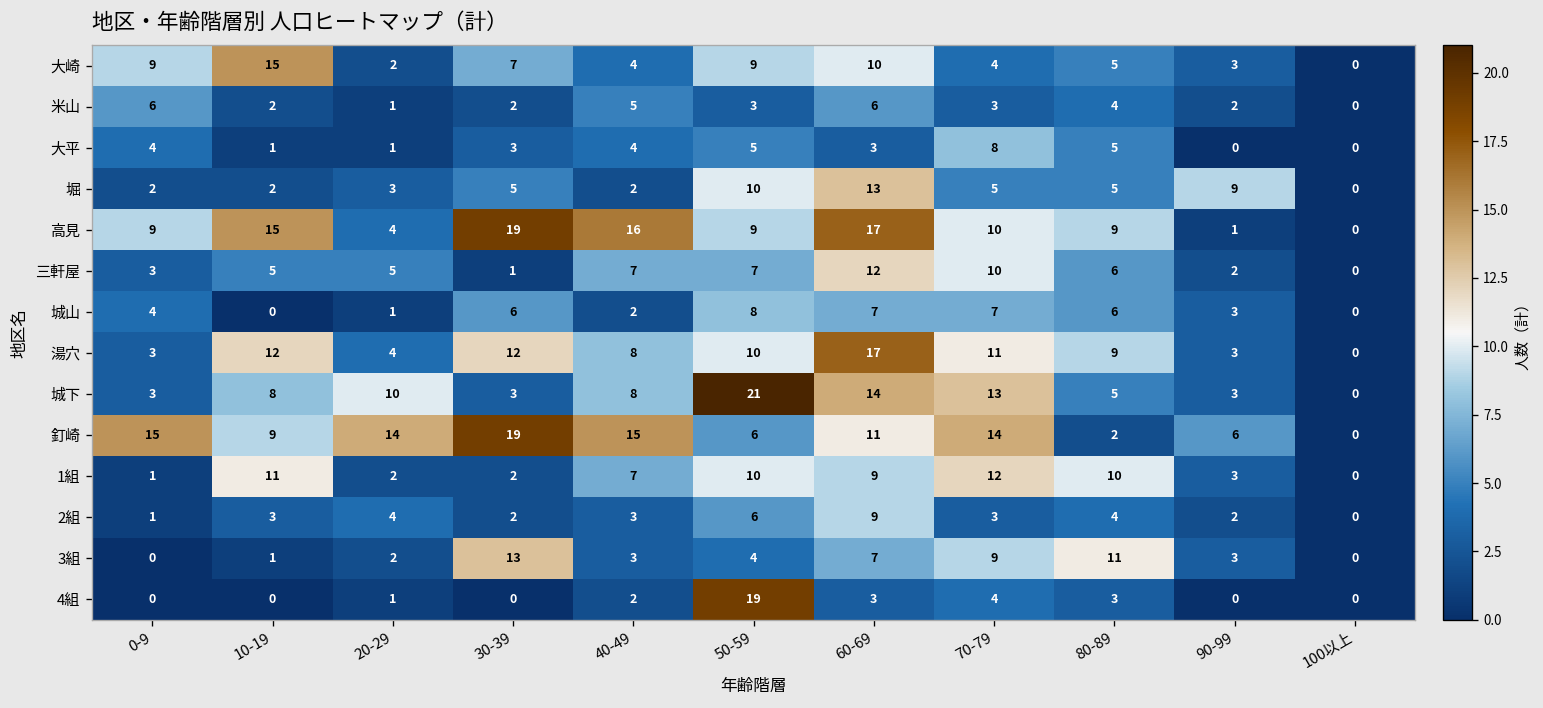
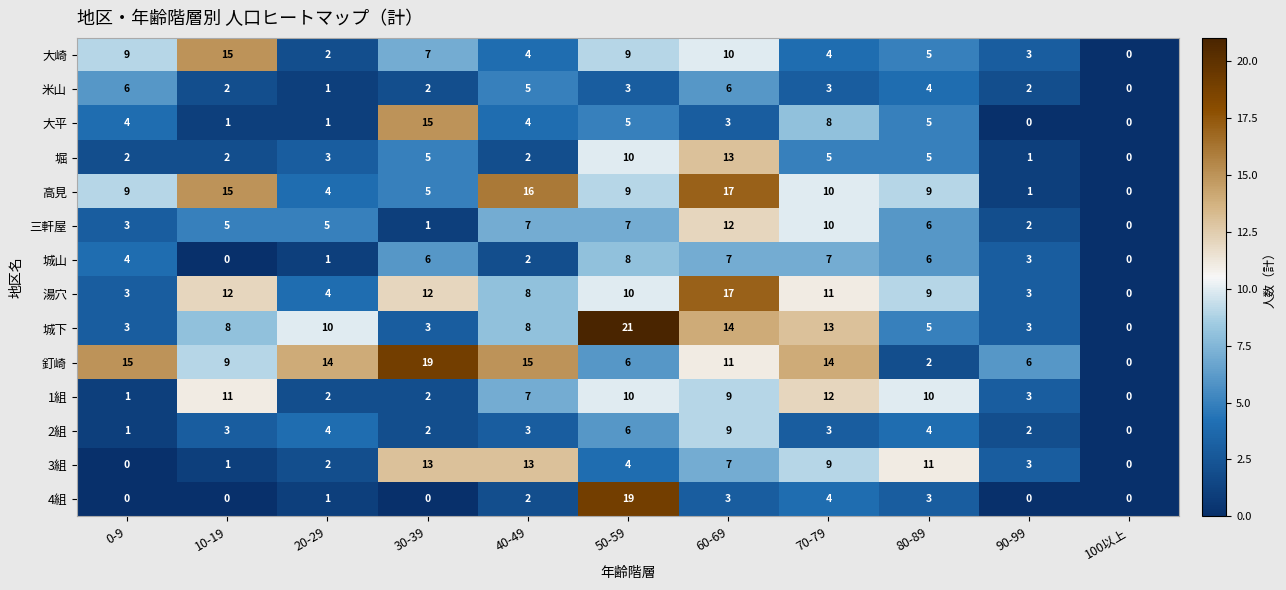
大平, 30-39: 3 -> 15
堀, 90-99: 9 -> 1
高見, 30-39: 19 -> 5
3組, 40-49: 3 -> 13
